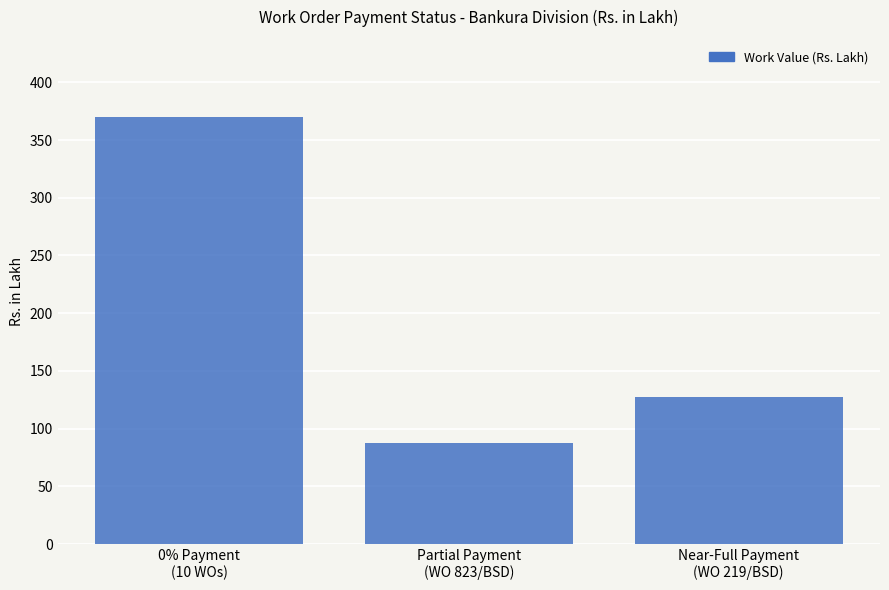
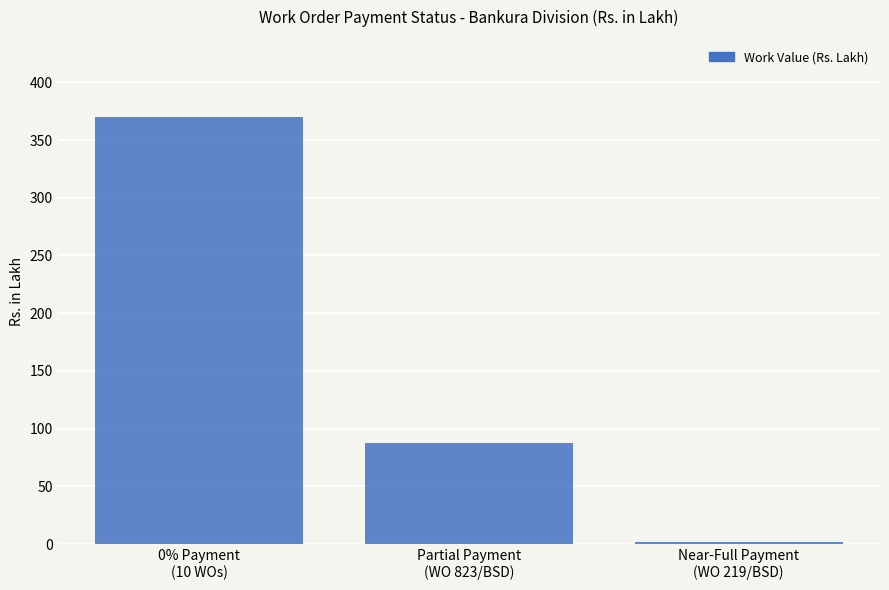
Near-Full Payment (WO 219/BSD): 127 -> 2
